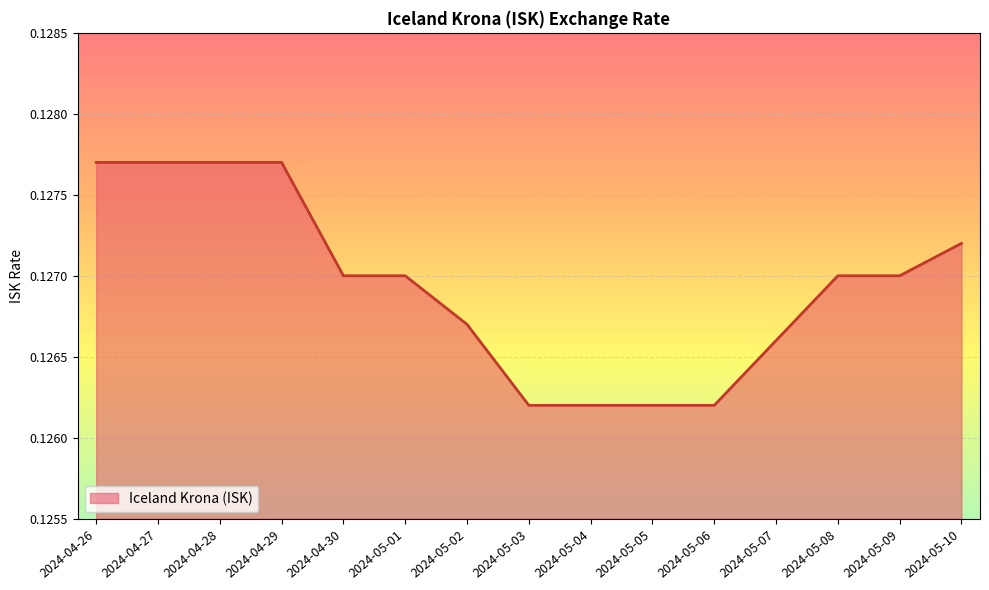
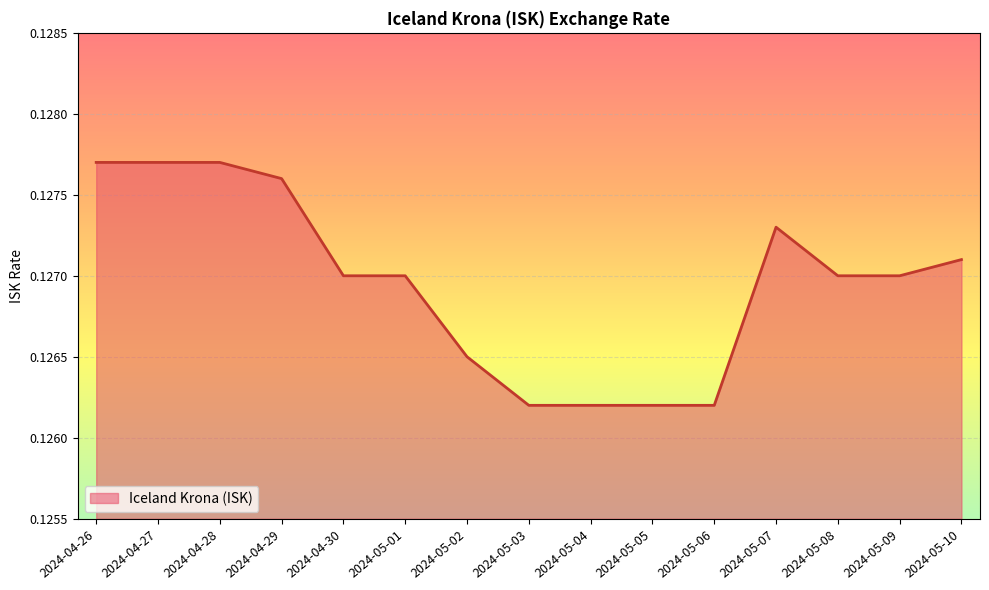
2024-04-29: 0.1277 -> 0.1276
2024-05-02: 0.1267 -> 0.1265
2024-05-07: 0.1266 -> 0.1273
2024-05-10: 0.1272 -> 0.1271
